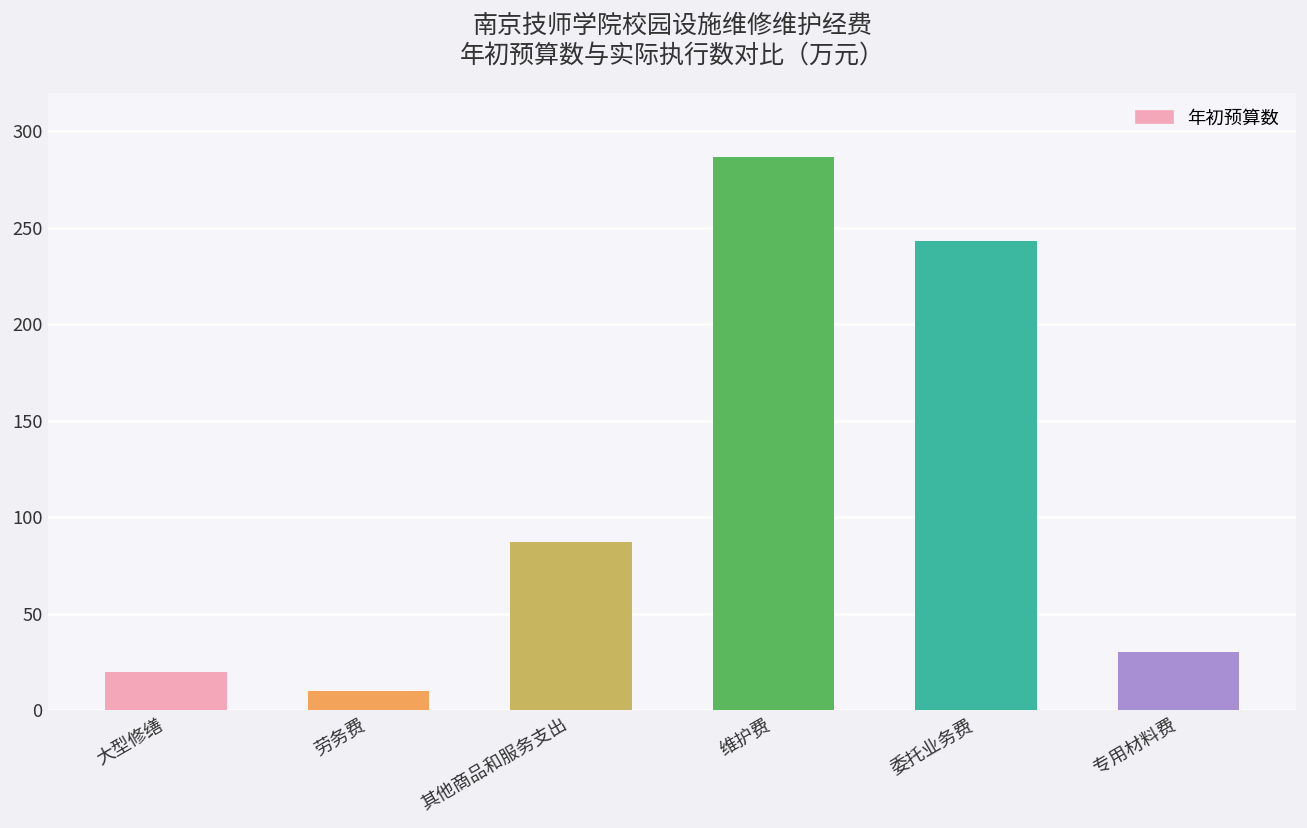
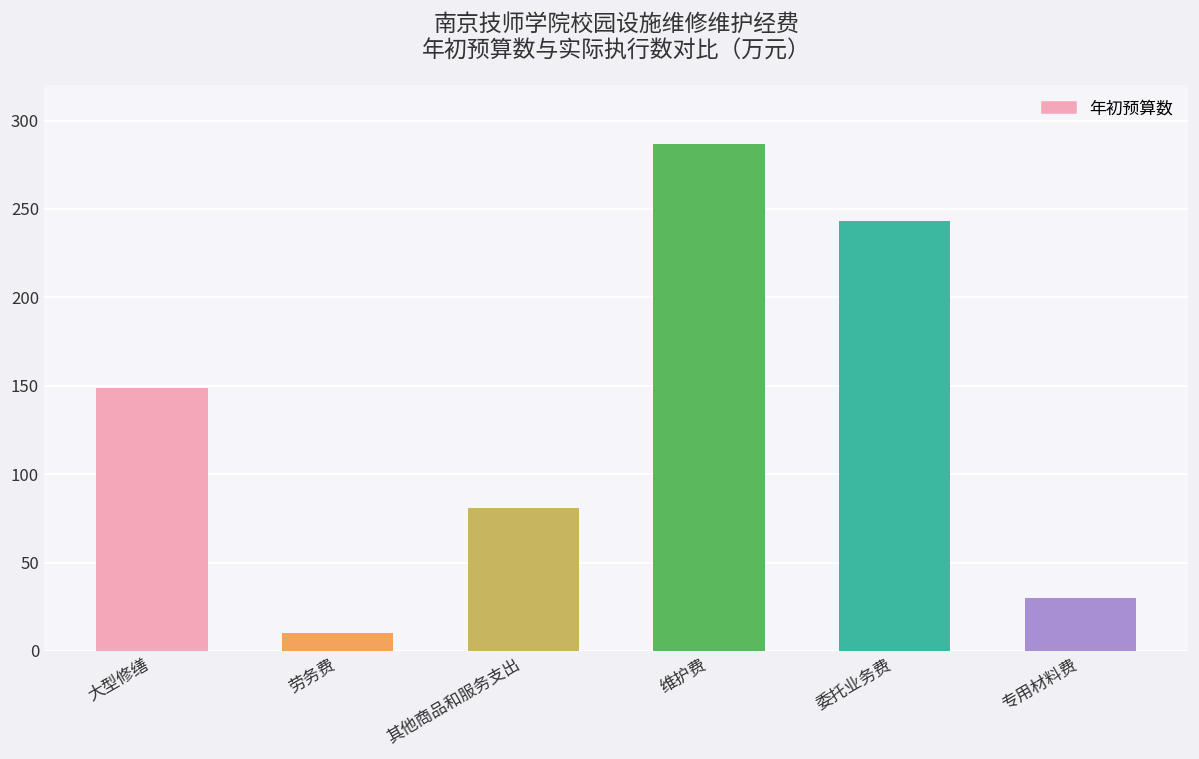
大型修缮: 20 -> 149
其他商品和服务支出: 87 -> 81
